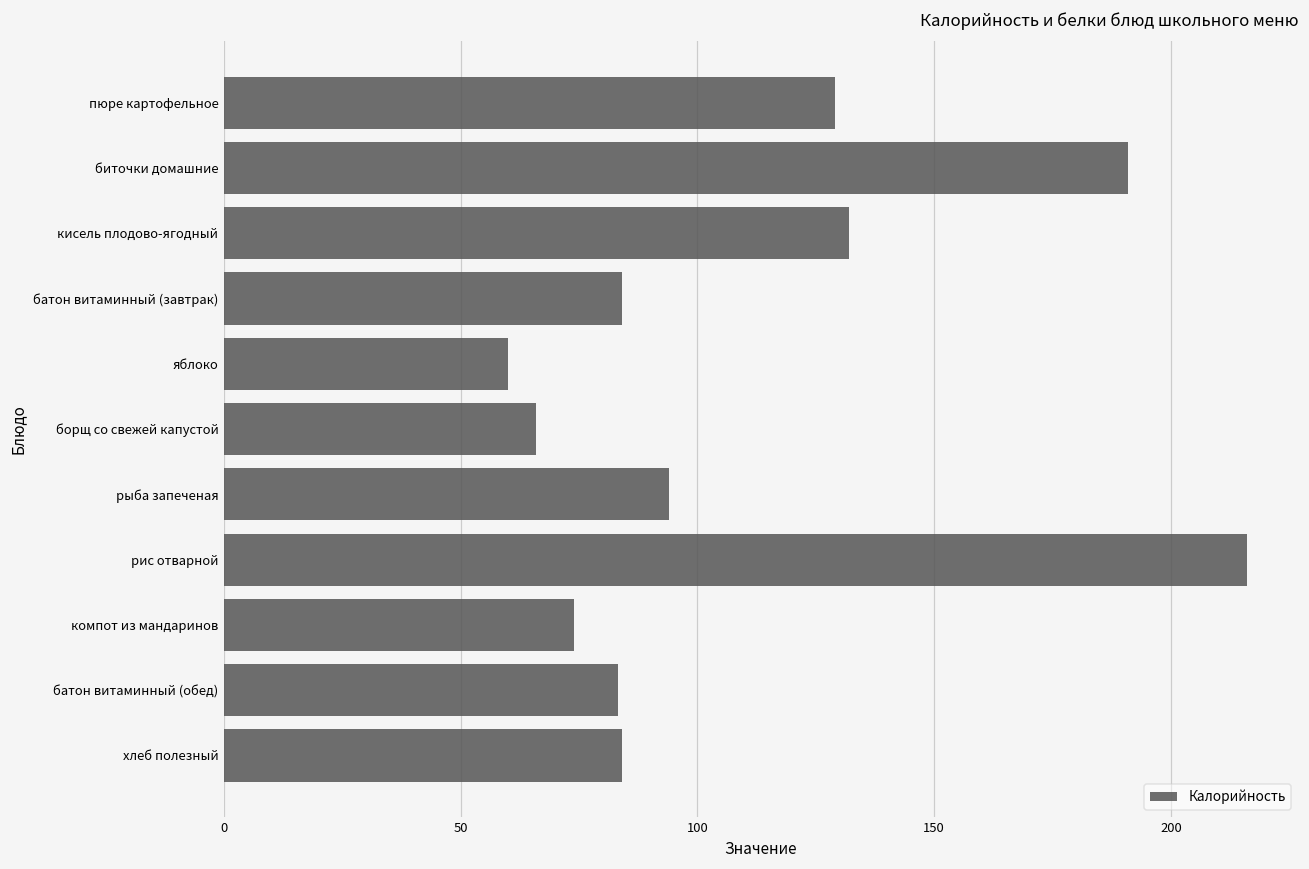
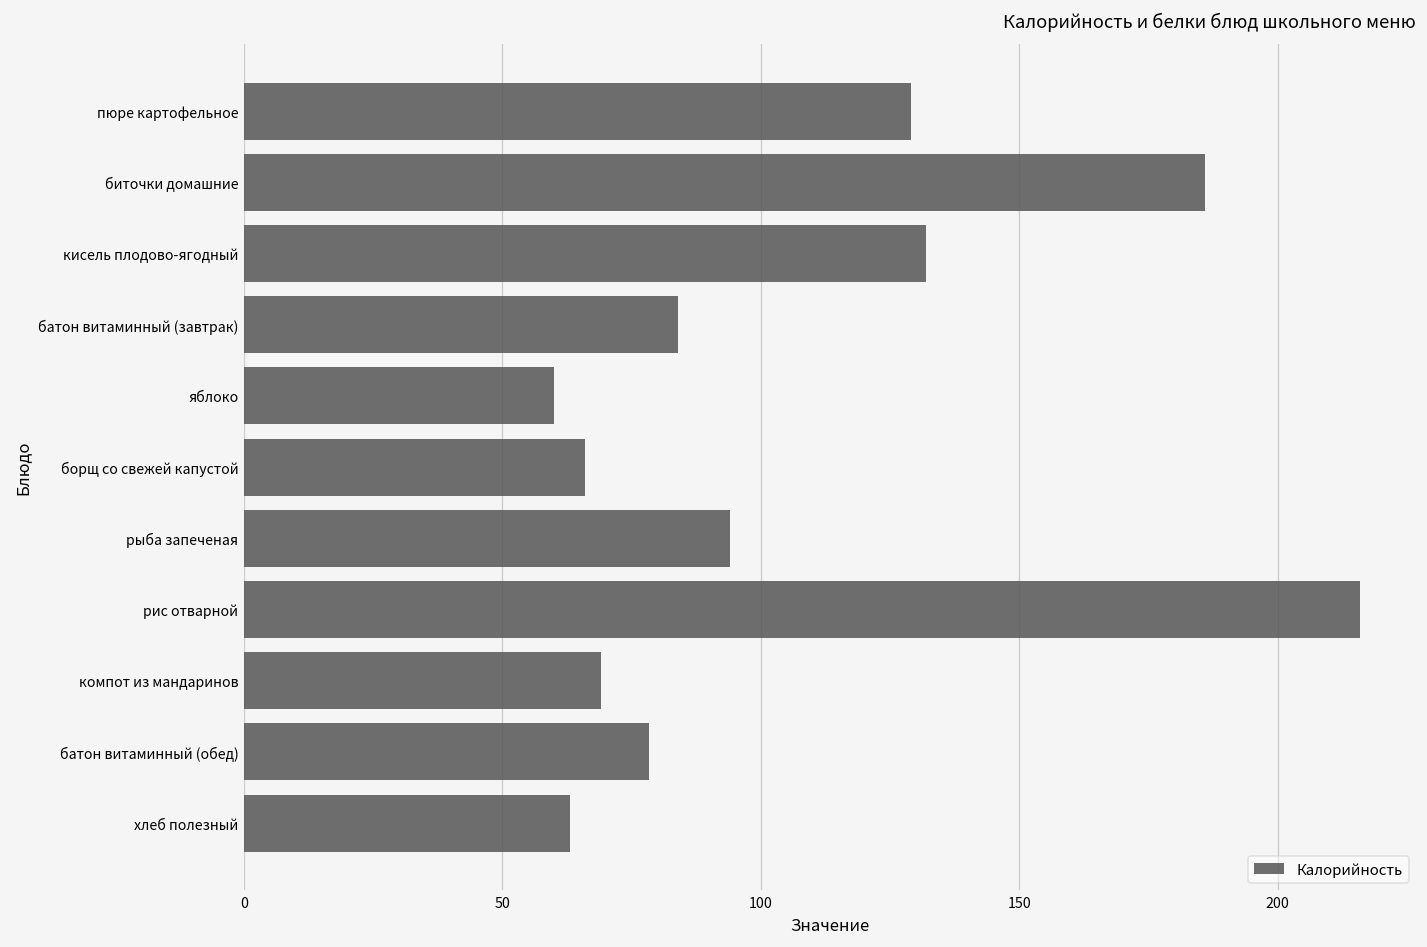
биточки домашние: 191 -> 186
компот из мандаринов: 74 -> 69
батон витаминный (обед): 83 -> 78
хлеб полезный: 84 -> 63
